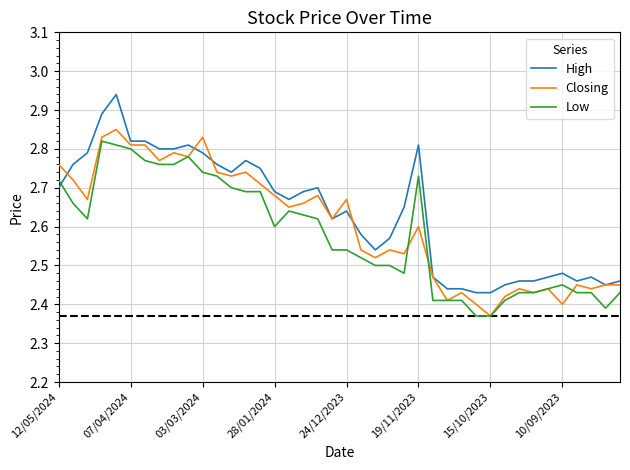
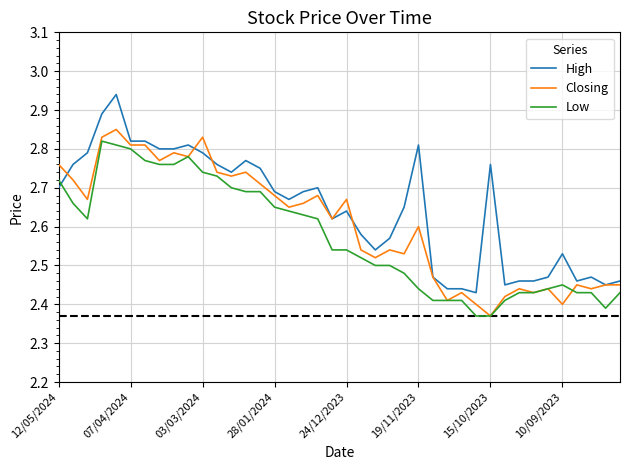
Low, 28/01/2024: 2.60 -> 2.65
Low, 19/11/2023: 2.73 -> 2.44
High, 15/10/2023: 2.43 -> 2.76
High, 10/09/2023: 2.48 -> 2.53
